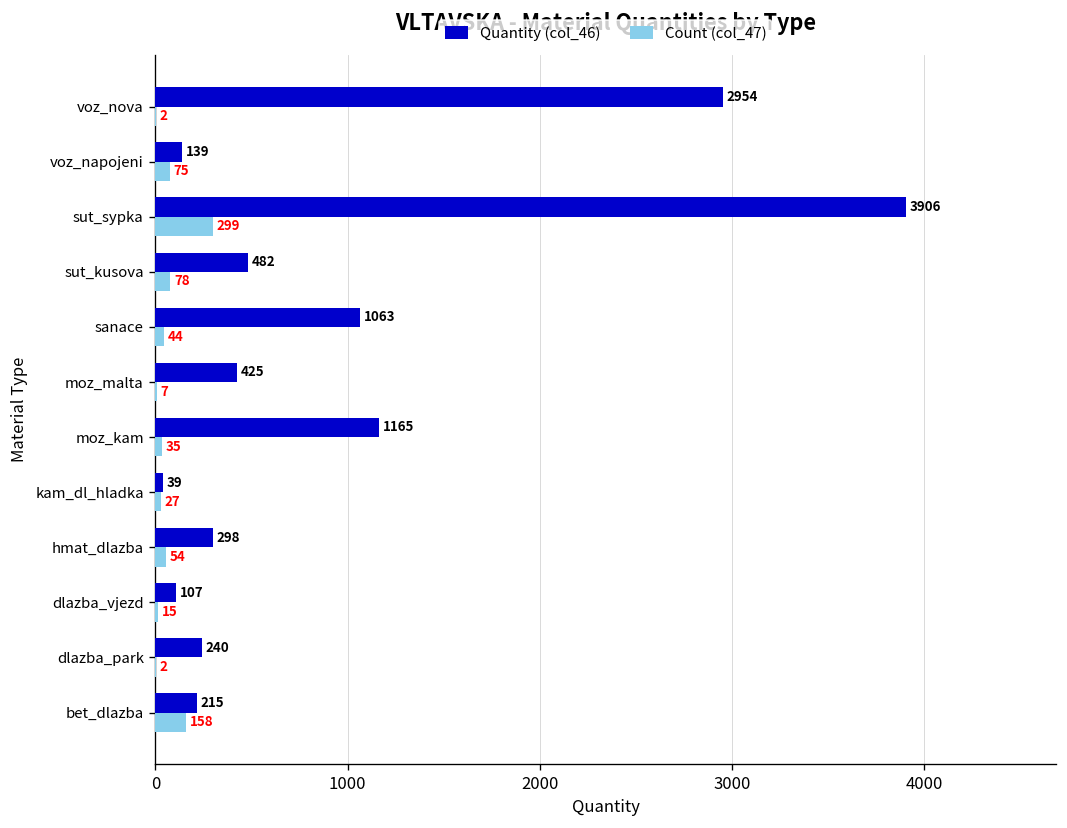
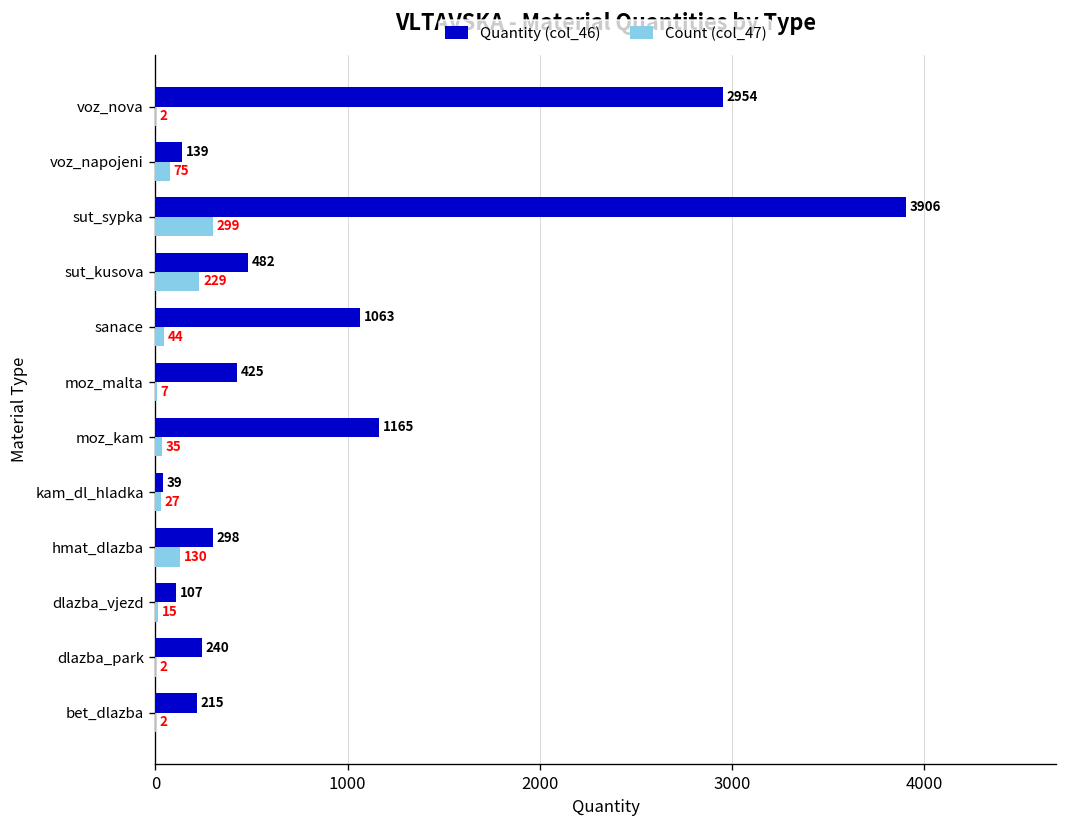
Count (col_47), sut_kusova: 78 -> 229
Count (col_47), hmat_dlazba: 54 -> 130
Count (col_47), bet_dlazba: 158 -> 2
